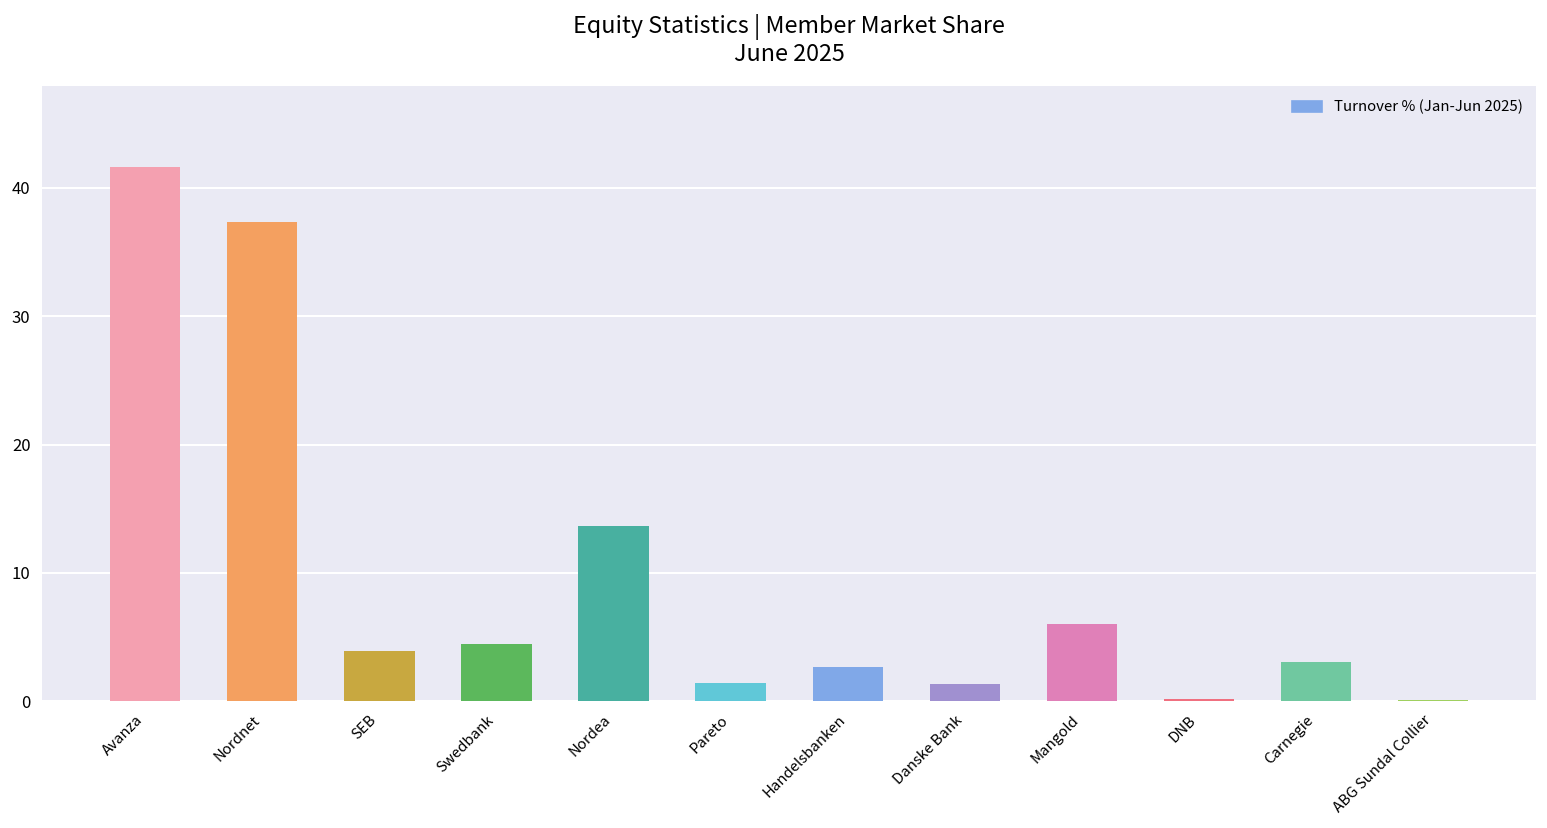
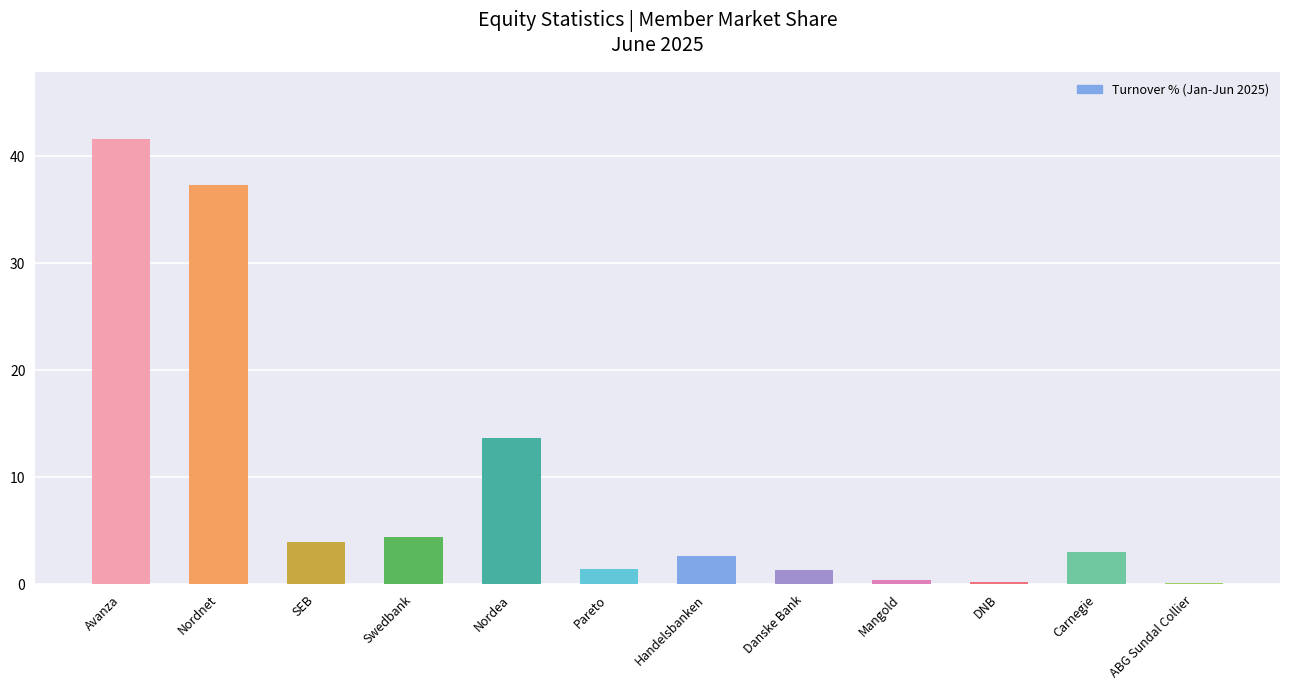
Mangold: 6.0 -> 0.4
